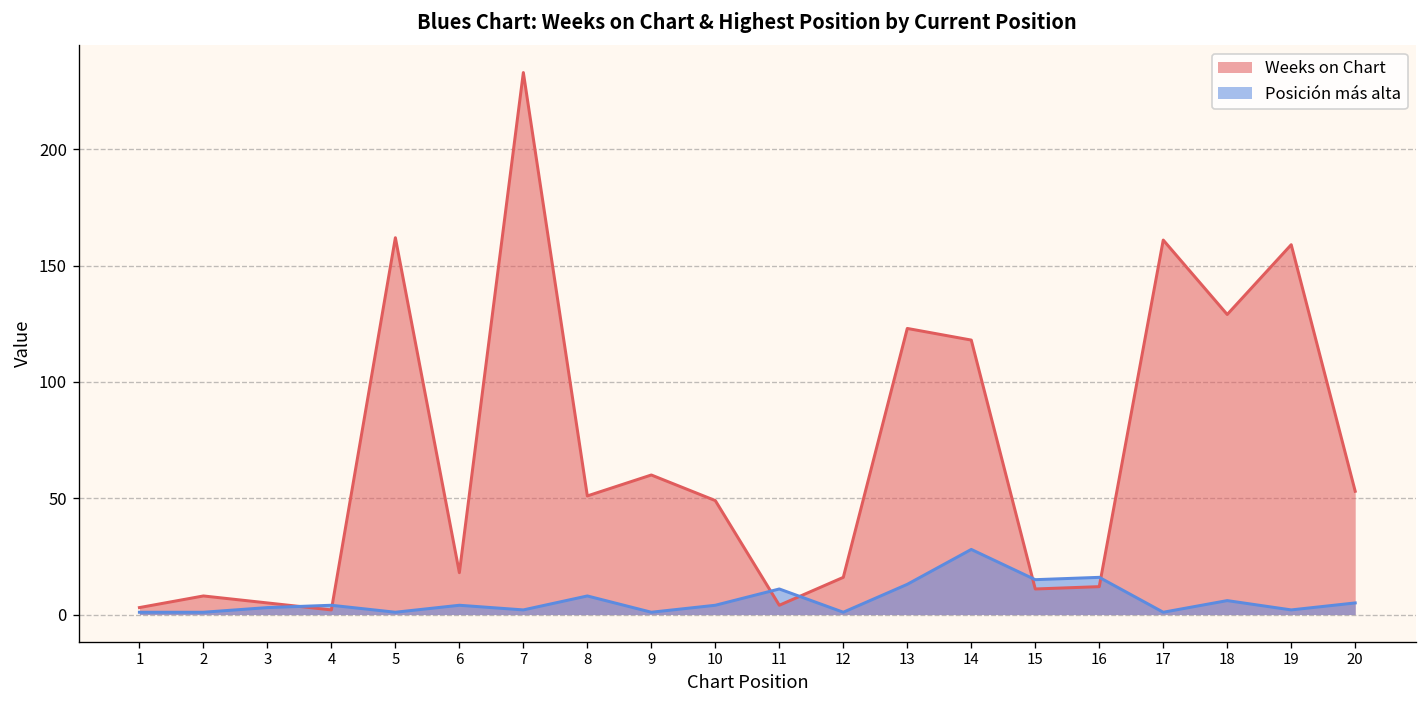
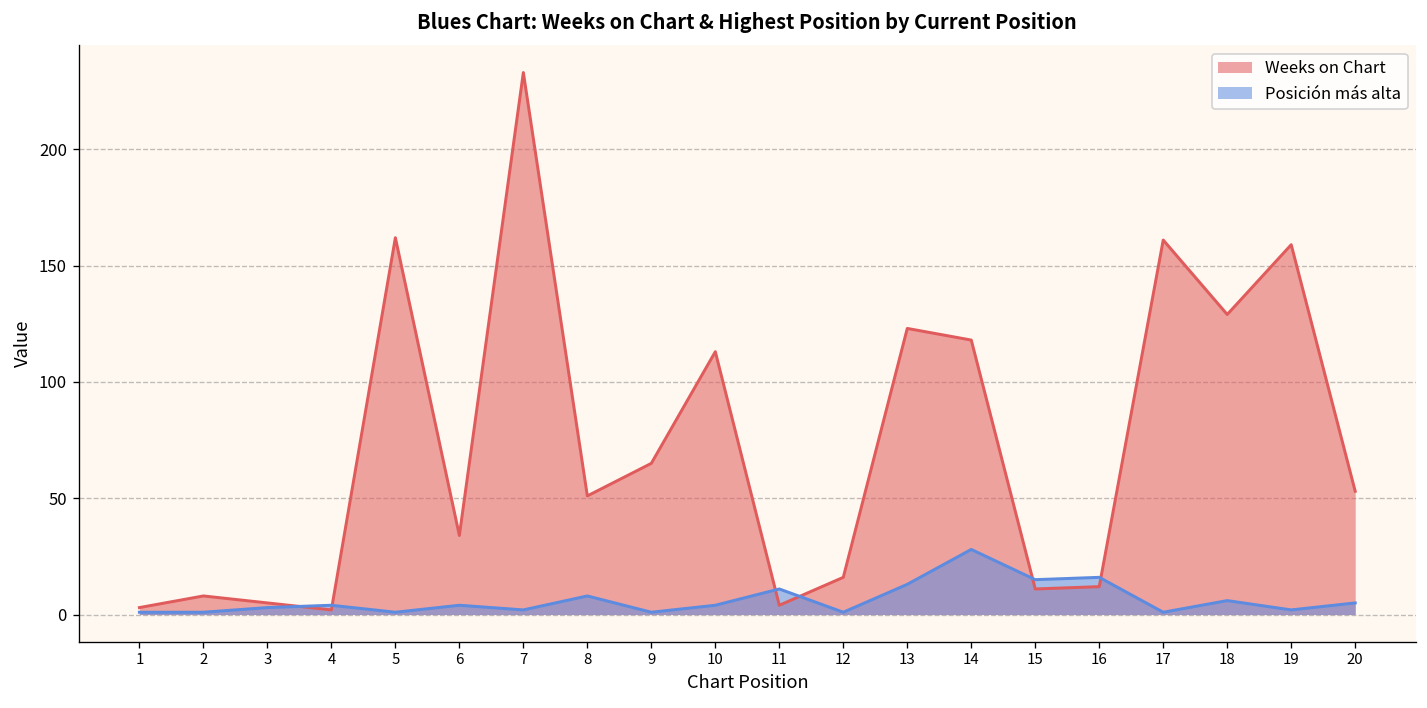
Weeks on Chart, 6: 18 -> 34
Weeks on Chart, 9: 60 -> 65
Weeks on Chart, 10: 49 -> 113
